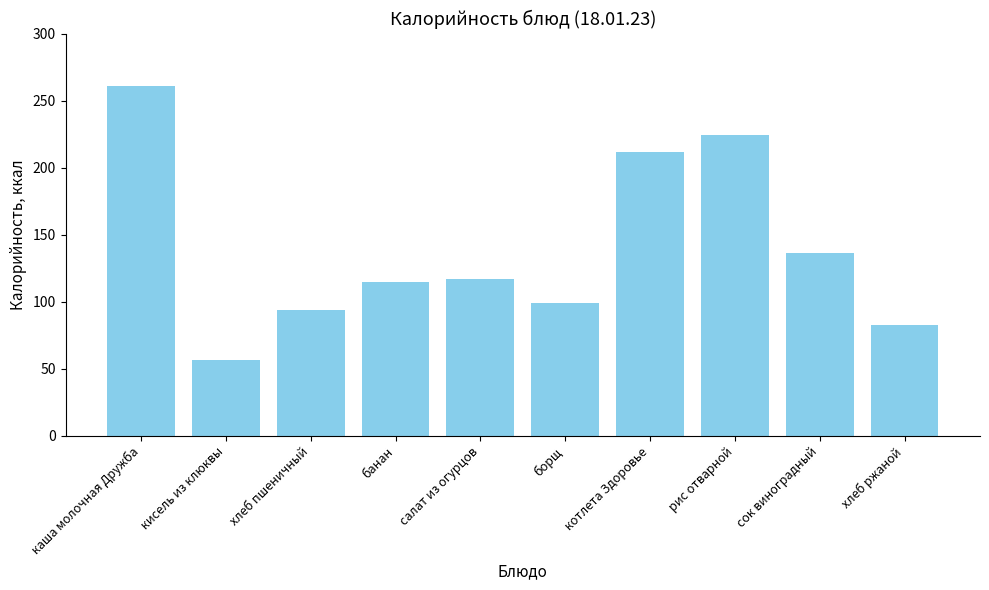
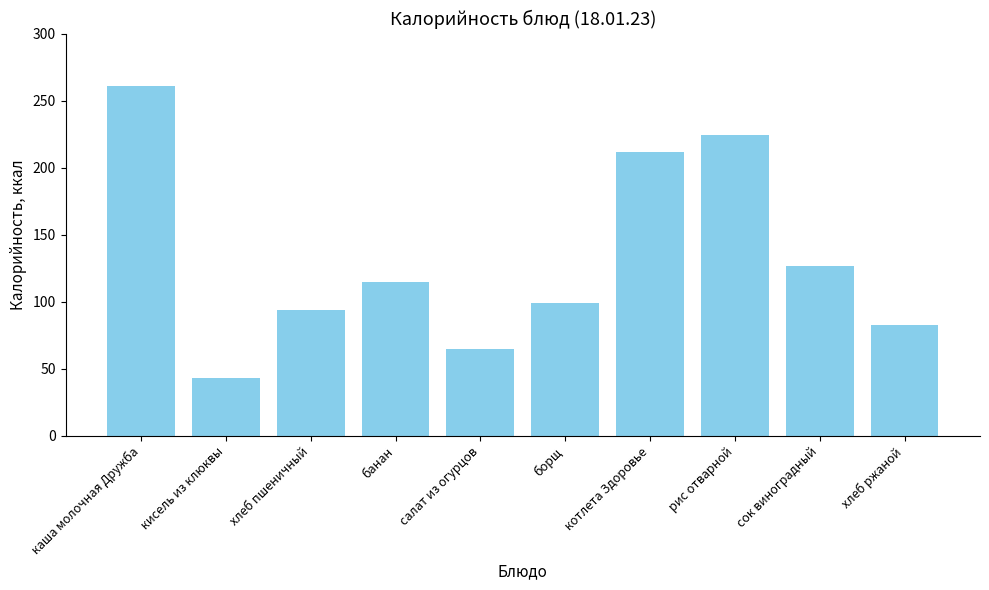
кисель из клюквы: 57 -> 43
салат из огурцов: 117 -> 65
сок виноградный: 136 -> 127
